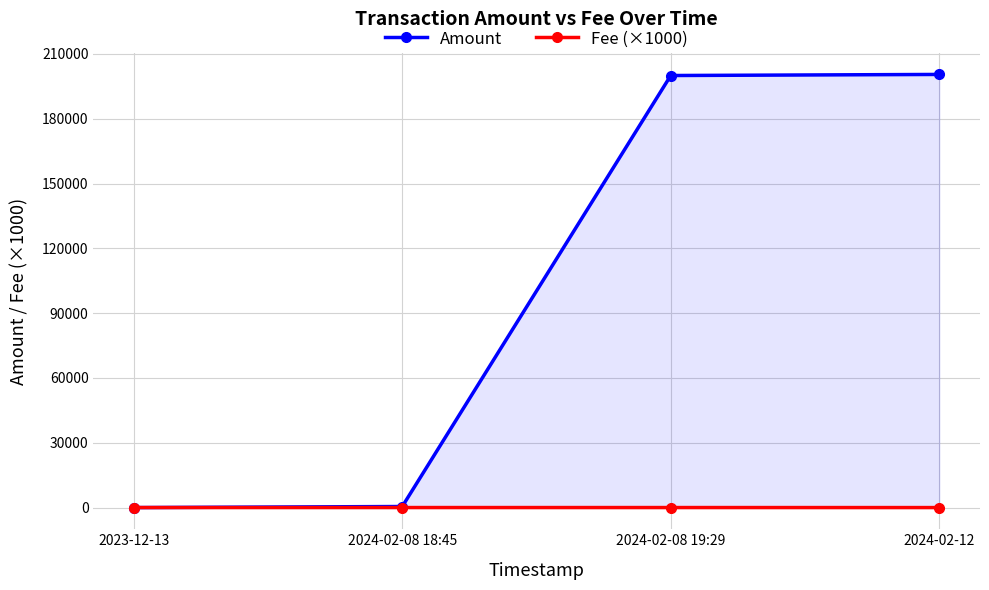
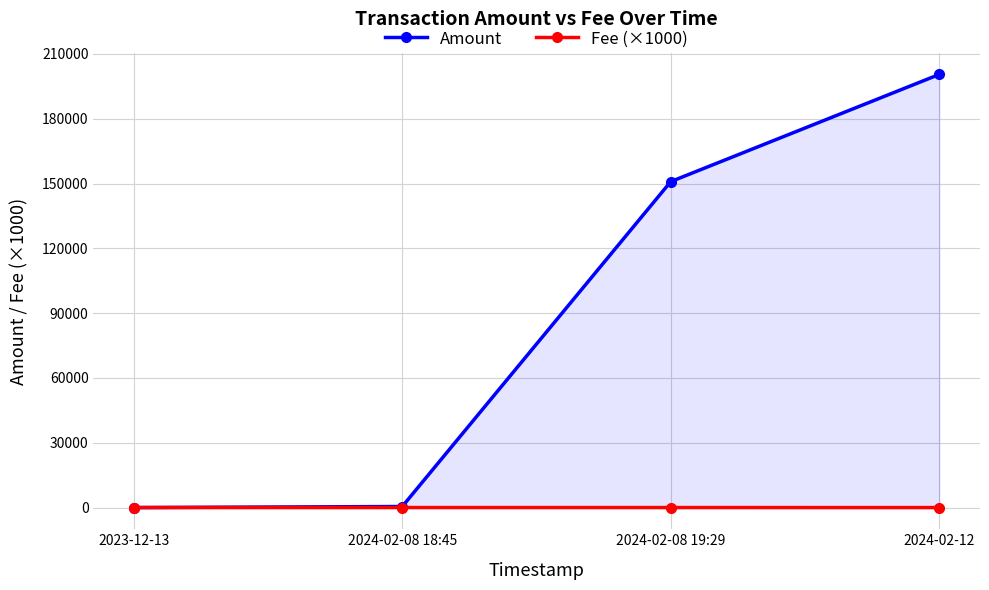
Amount, 2024-02-08 19:29: 200000 -> 151000
